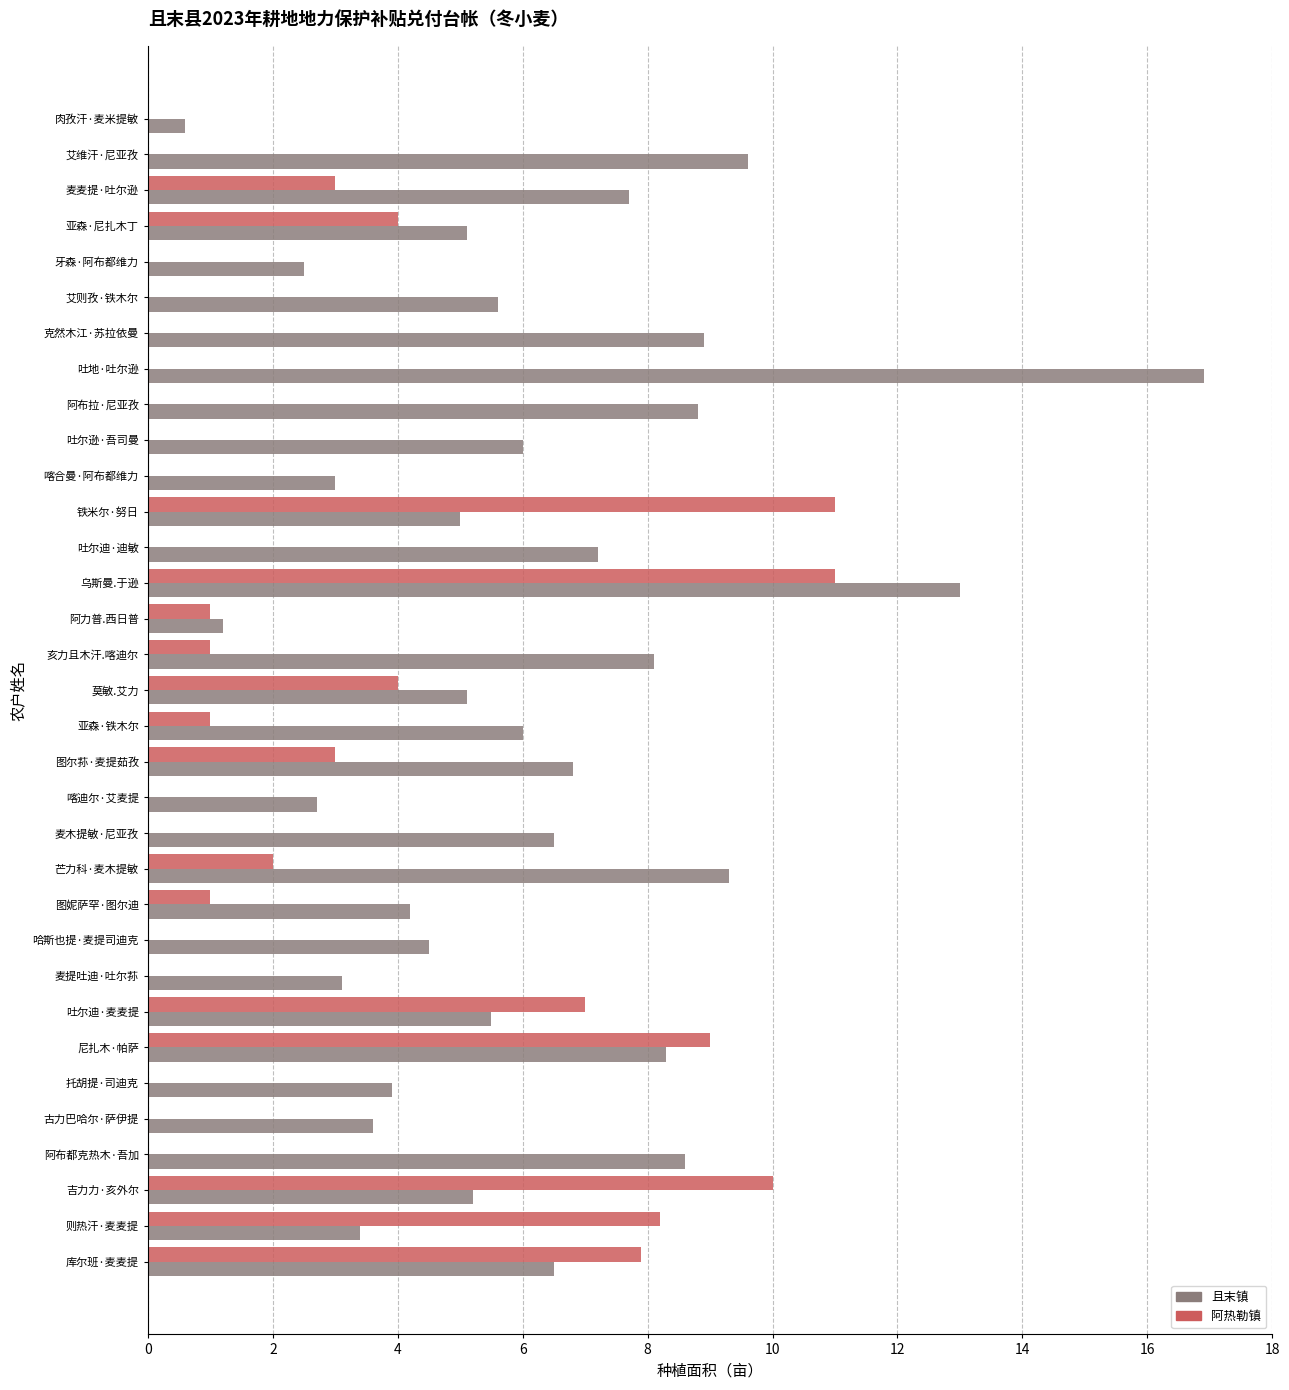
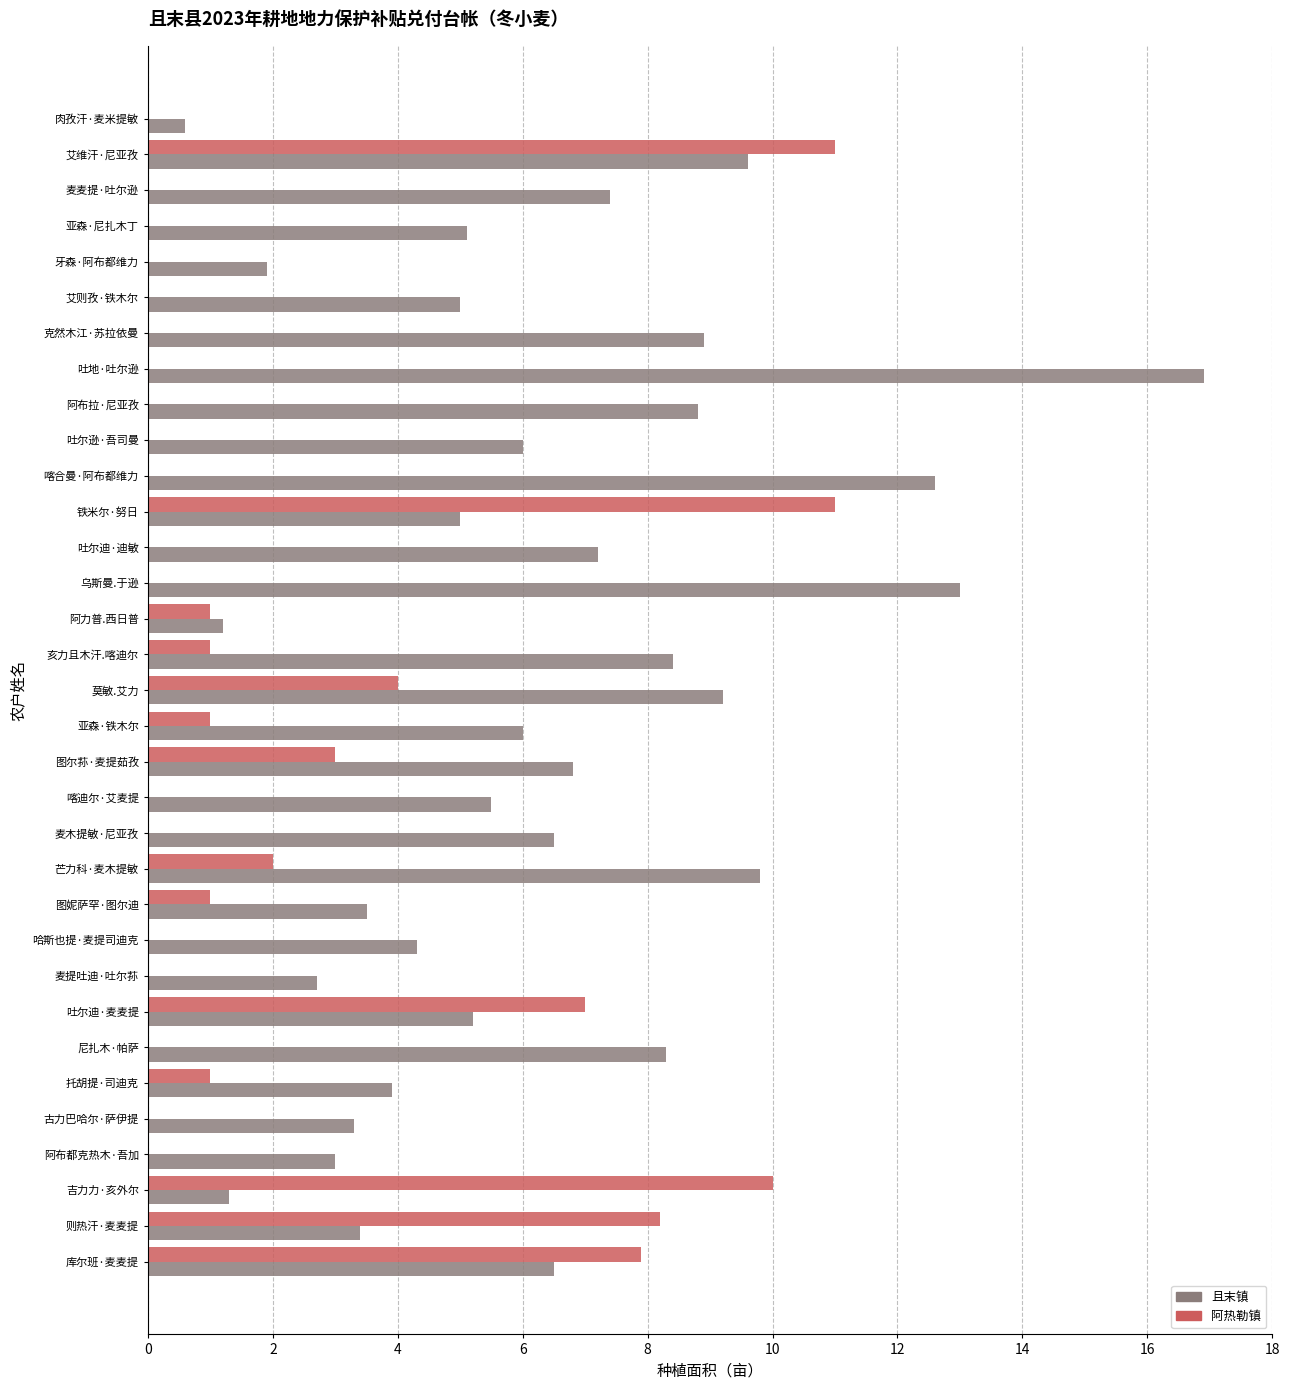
阿热勒镇, 艾维汗·尼亚孜: 0 -> 11
阿热勒镇, 麦麦提·吐尔逊: 3 -> 0
且末镇, 麦麦提·吐尔逊: 7.7 -> 7.4
阿热勒镇, 亚森·尼扎木丁: 4 -> 0
且末镇, 牙森·阿布都维力: 2.5 -> 1.9
且末镇, 艾则孜·铁木尔: 5.6 -> 5.0
且末镇, 喀合曼·阿布都维力: 3.0 -> 12.6
阿热勒镇, 乌斯曼.于逊: 11 -> 0
且末镇, 亥力且木汗.喀迪尔: 8.1 -> 8.4
且末镇, 莫敏.艾力: 5.1 -> 9.2
且末镇, 喀迪尔·艾麦提: 2.7 -> 5.5
且末镇, 芒力科·麦木提敏: 9.3 -> 9.8
且末镇, 图妮萨罕·图尔迪: 4.2 -> 3.5
且末镇, 哈斯也提·麦提司迪克: 4.5 -> 4.3
且末镇, 麦提吐迪·吐尔荪: 3.1 -> 2.7
且末镇, 吐尔迪·麦麦提: 5.5 -> 5.2
阿热勒镇, 尼扎木·帕萨: 9 -> 0
阿热勒镇, 托胡提·司迪克: 0 -> 1
且末镇, 古力巴哈尔·萨伊提: 3.6 -> 3.3
且末镇, 阿布都克热木·吾加: 8.6 -> 3.0
且末镇, 吉力力·亥外尔: 5.2 -> 1.3
